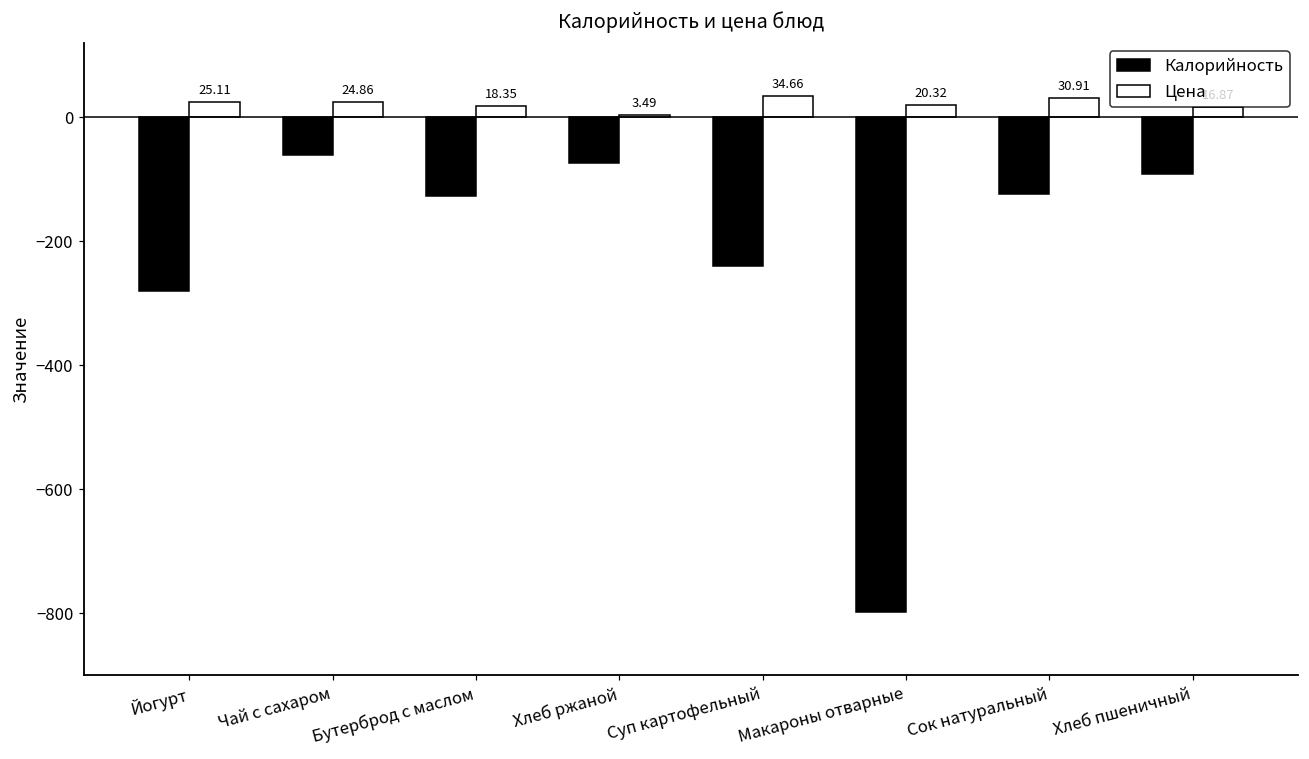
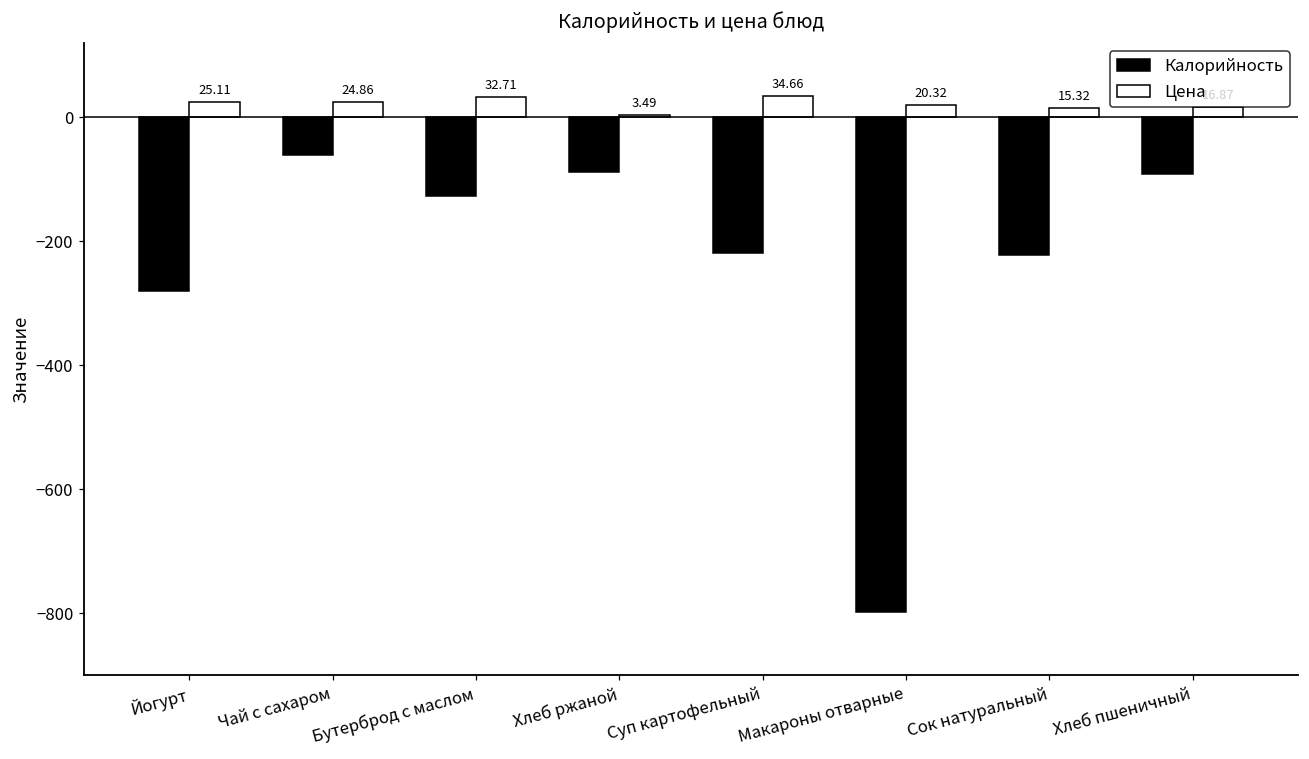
Цена, Бутерброд с маслом: 18.35 -> 32.71
Калорийность, Хлеб ржаной: -70 -> -90
Калорийность, Суп картофельный: -240 -> -220
Калорийность, Сок натуральный: -120 -> -220
Цена, Сок натуральный: 30.91 -> 15.32
